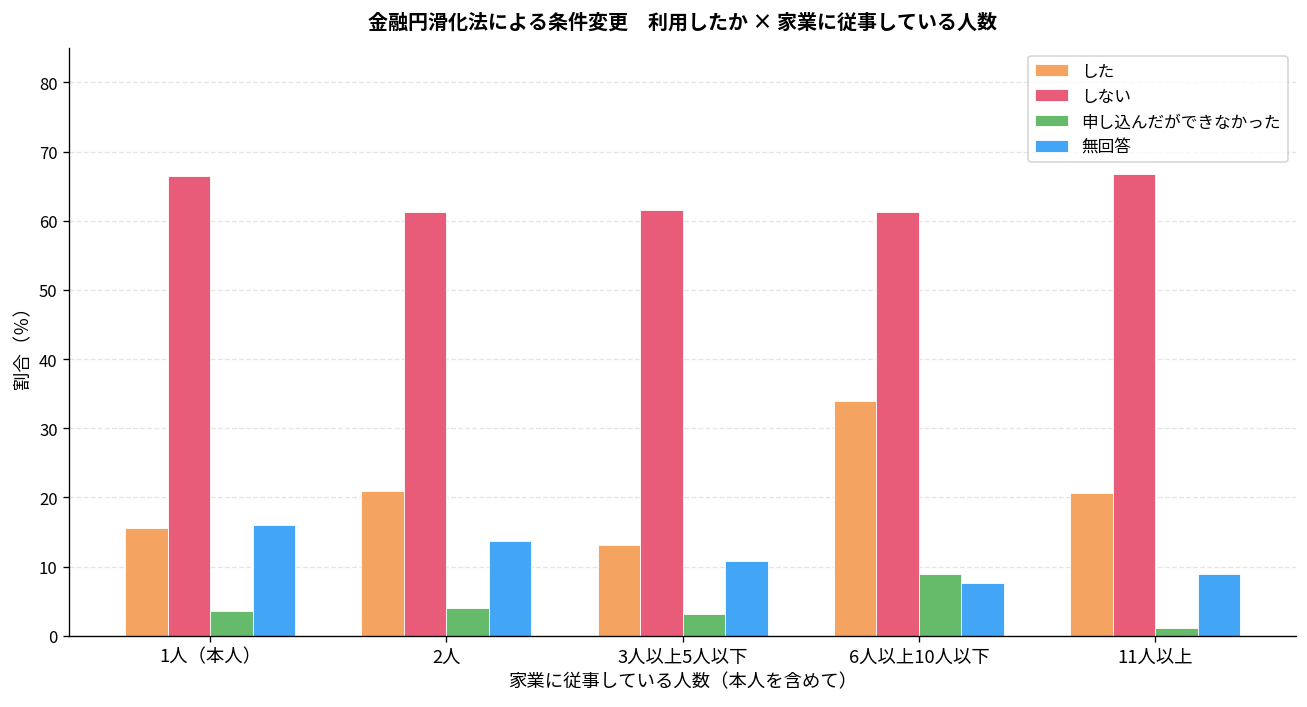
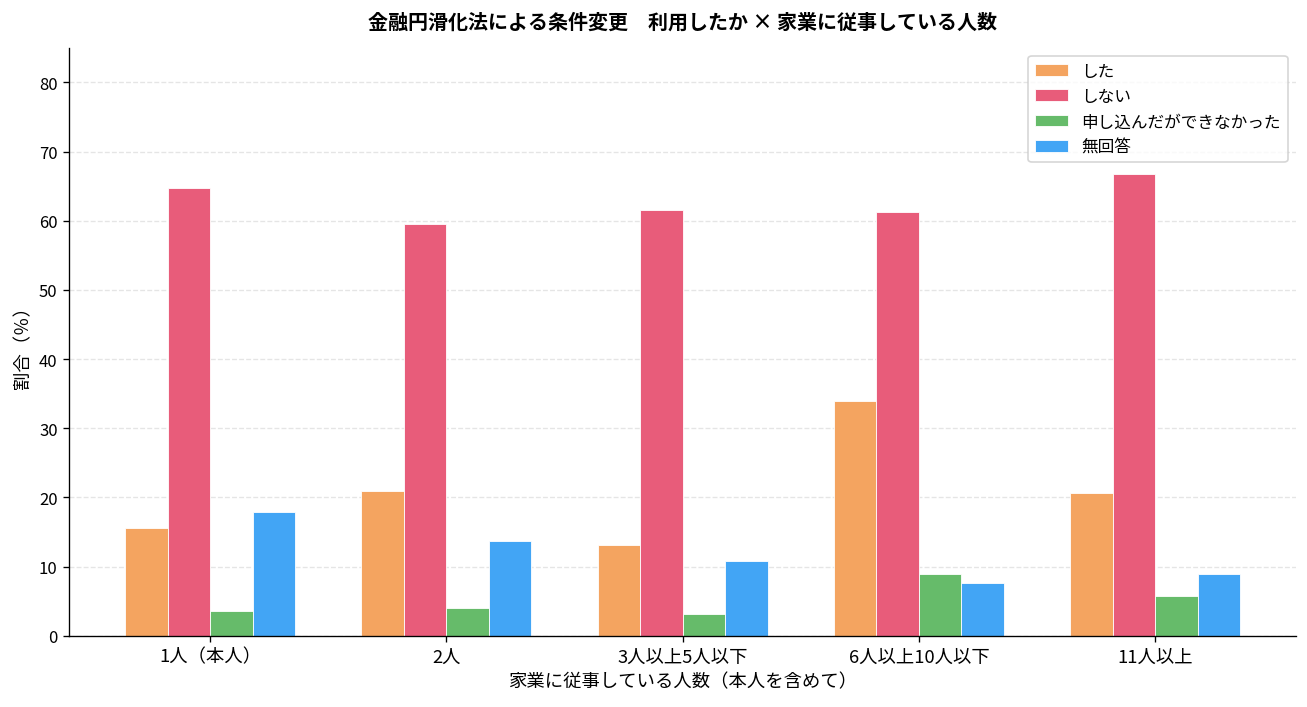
しない, 1人（本人）: 66 -> 65
無回答, 1人（本人）: 16 -> 18
しない, 2人: 61 -> 60
申し込んだができなかった, 11人以上: 1 -> 6
